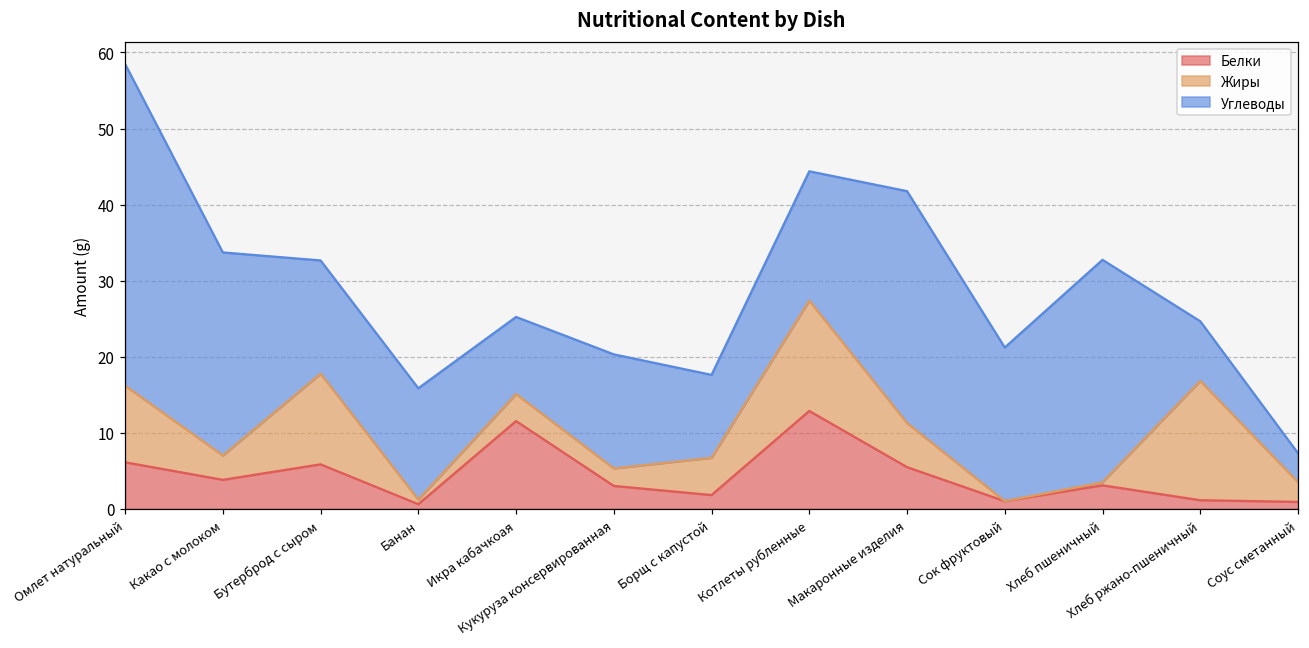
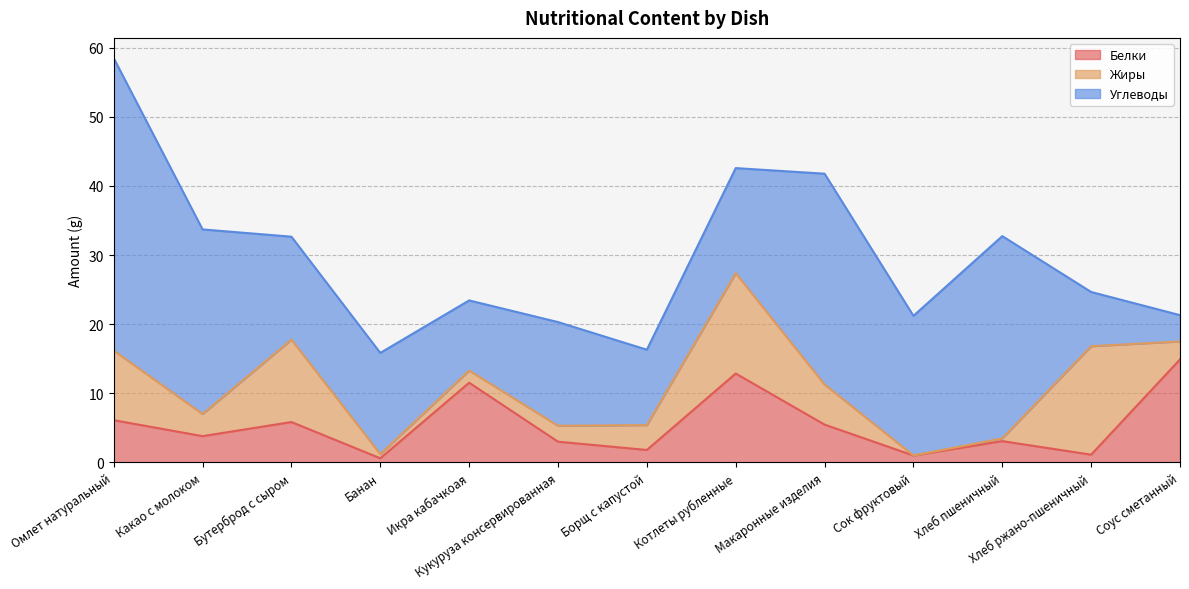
Жиры, Икра кабачкоая: 4 -> 2
Жиры, Борщ с капустой: 5 -> 4
Углеводы, Котлеты рубленные: 17 -> 15
Белки, Соус сметанный: 1 -> 15
